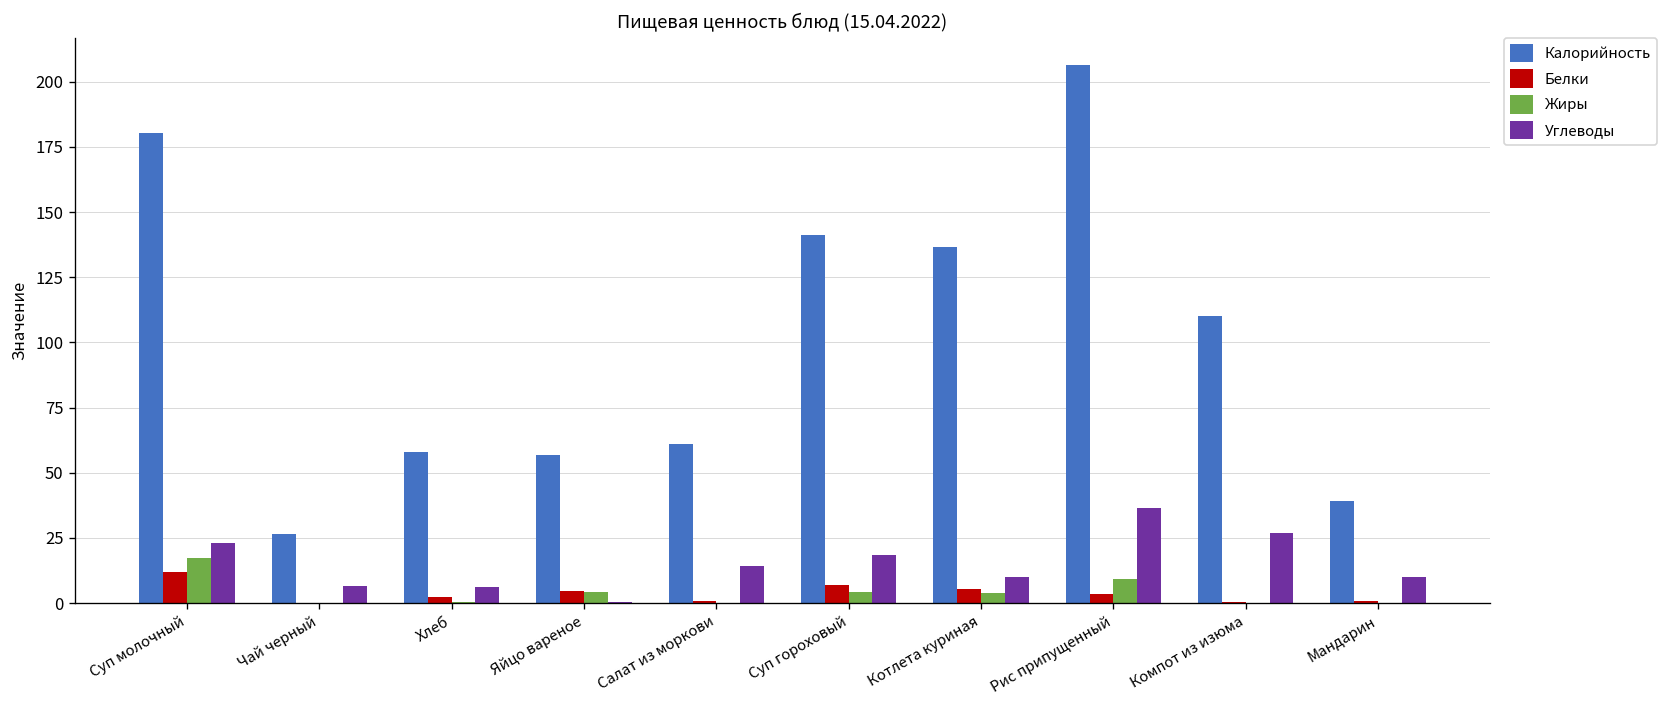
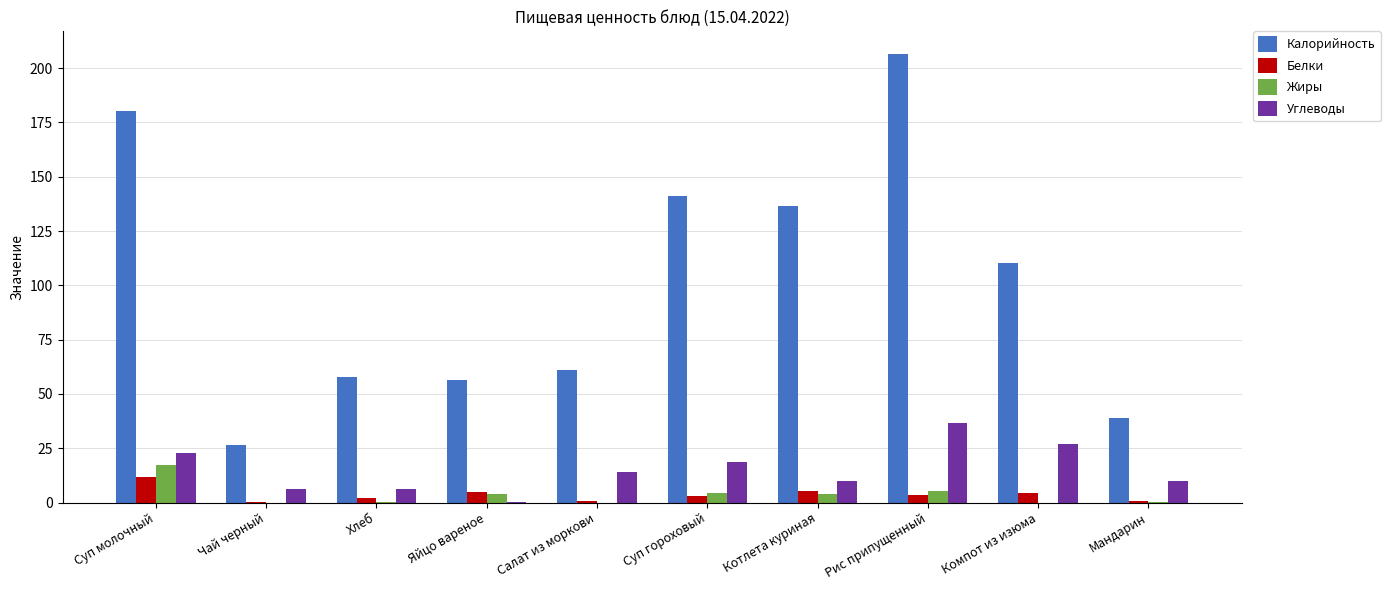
Белки, Суп гороховый: 7 -> 3
Жиры, Рис припущенный: 9 -> 5
Белки, Компот из изюма: 1 -> 4
